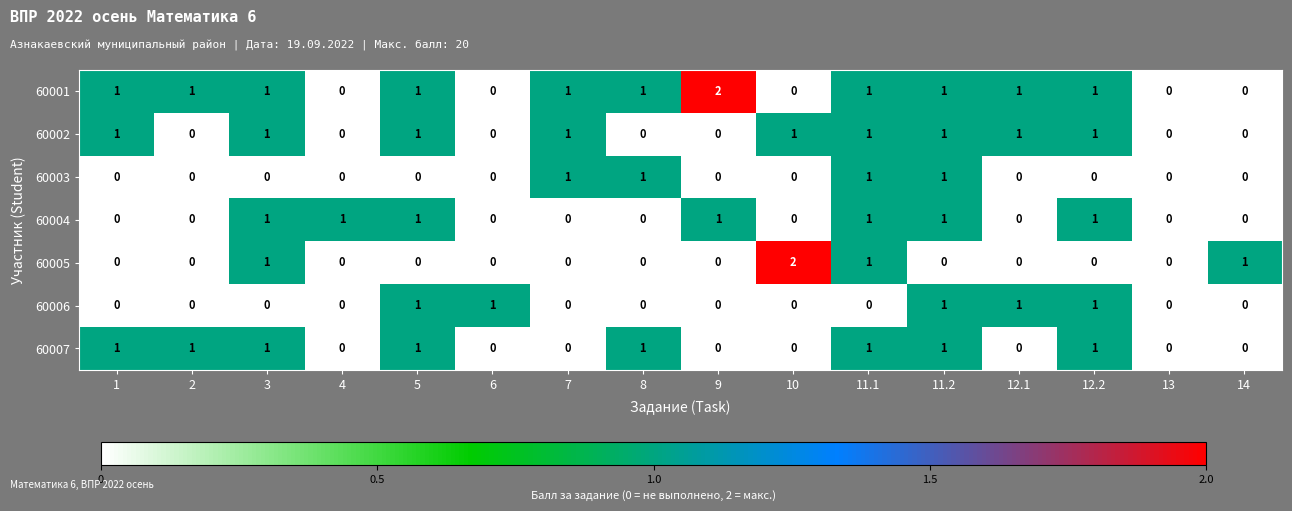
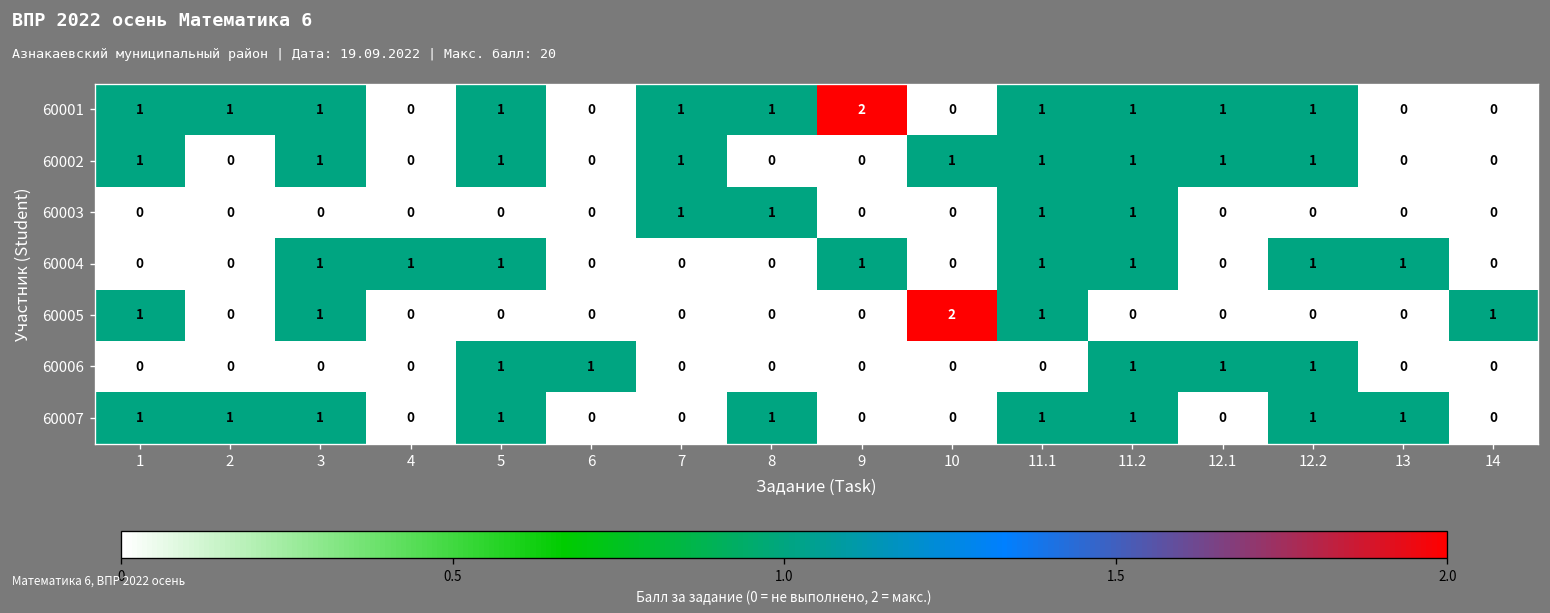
60004, 13: 0 -> 1
60005, 1: 0 -> 1
60007, 13: 0 -> 1
